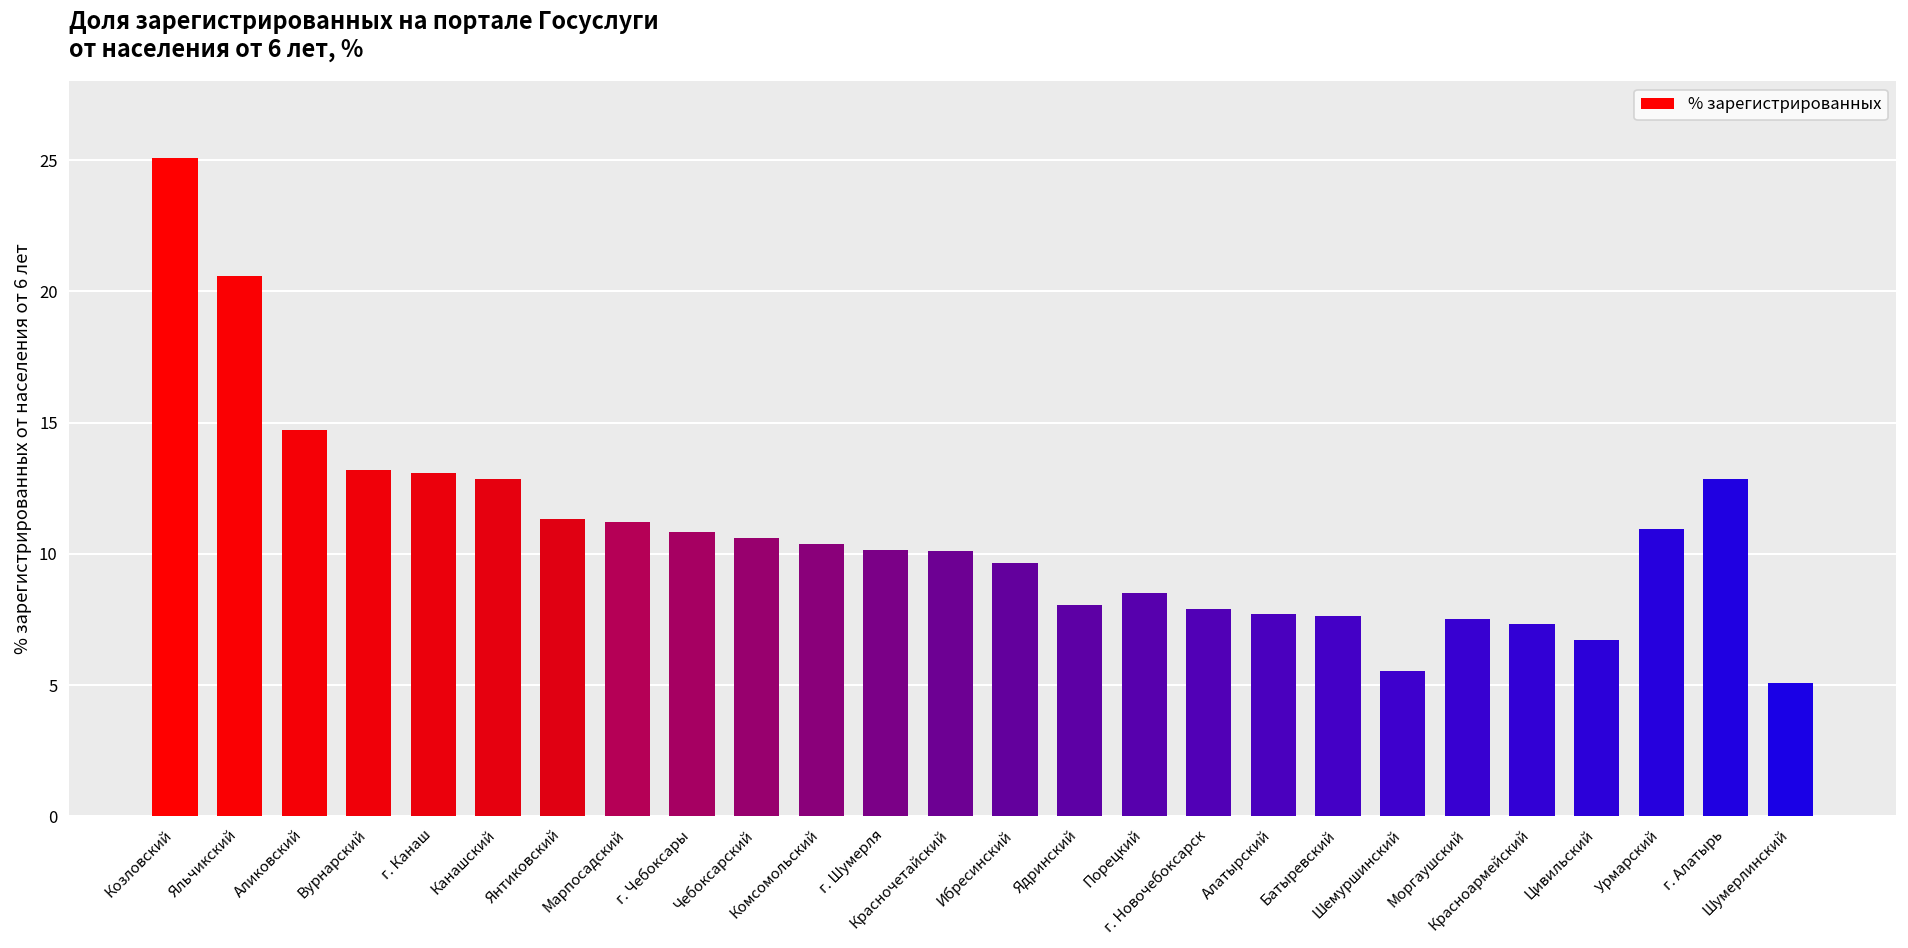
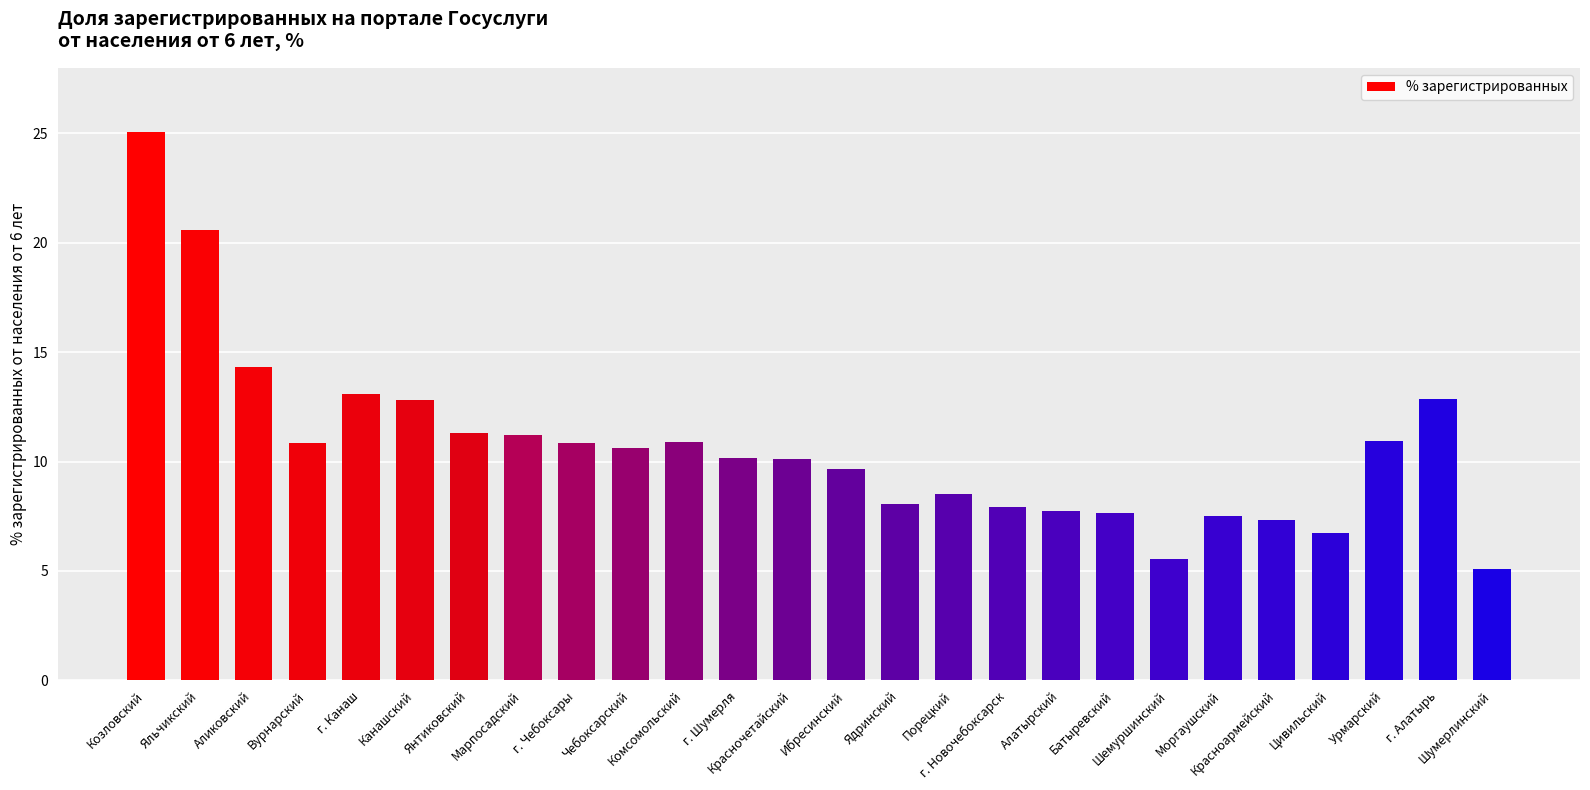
Аликовский: 14.7 -> 14.3
Вурнарский: 13.2 -> 10.8
Комсомольский: 10.4 -> 10.9
